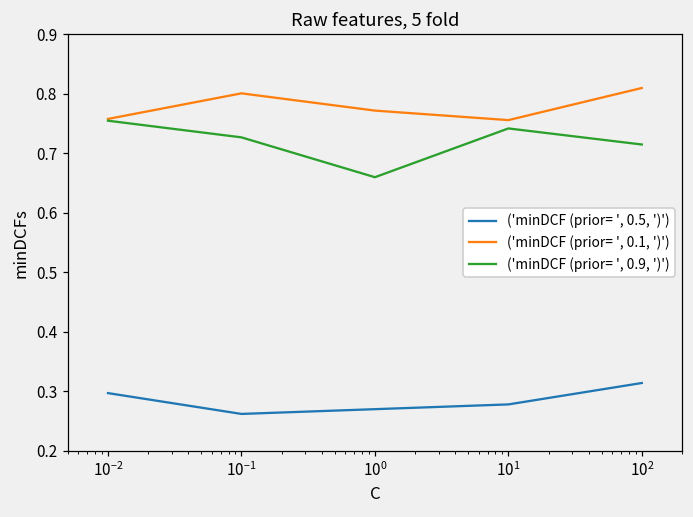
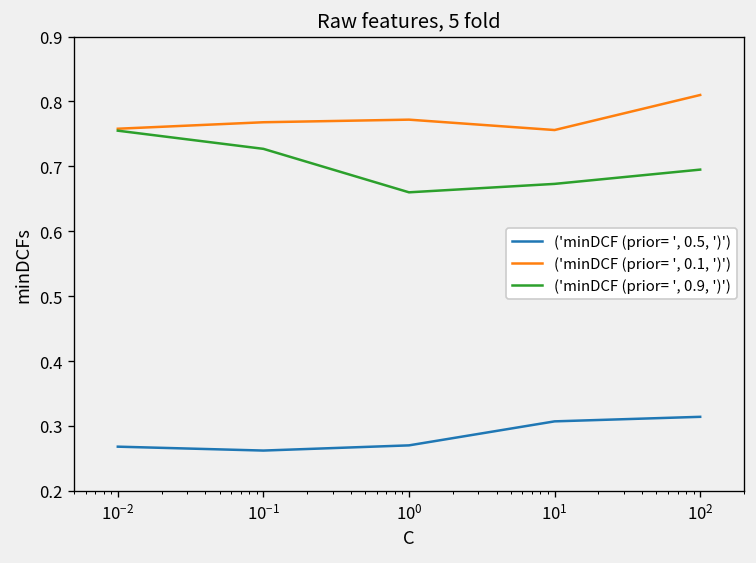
('minDCF (prior= ', 0.5, ')'), 10^-2: 0.30 -> 0.27
('minDCF (prior= ', 0.1, ')'), 10^-1: 0.80 -> 0.77
('minDCF (prior= ', 0.5, ')'), 10^1: 0.28 -> 0.31
('minDCF (prior= ', 0.9, ')'), 10^1: 0.74 -> 0.67
('minDCF (prior= ', 0.9, ')'), 10^2: 0.72 -> 0.70
